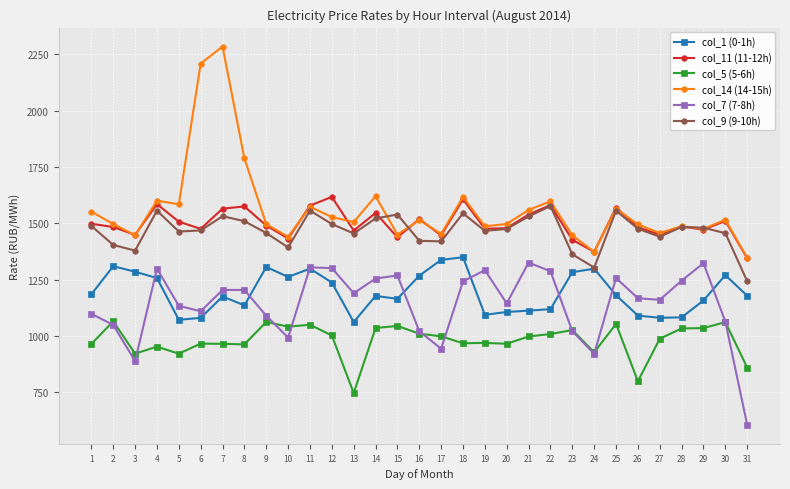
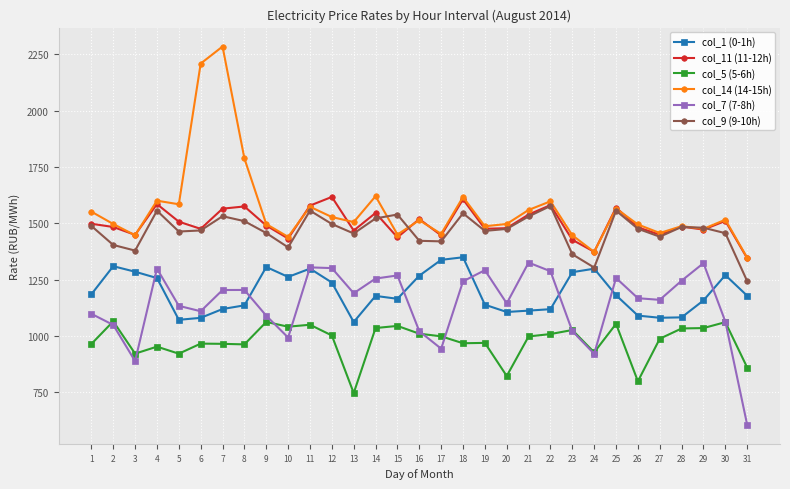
col_1 (0-1h), 7: 1180 -> 1120
col_1 (0-1h), 19: 1090 -> 1140
col_5 (5-6h), 20: 970 -> 820
